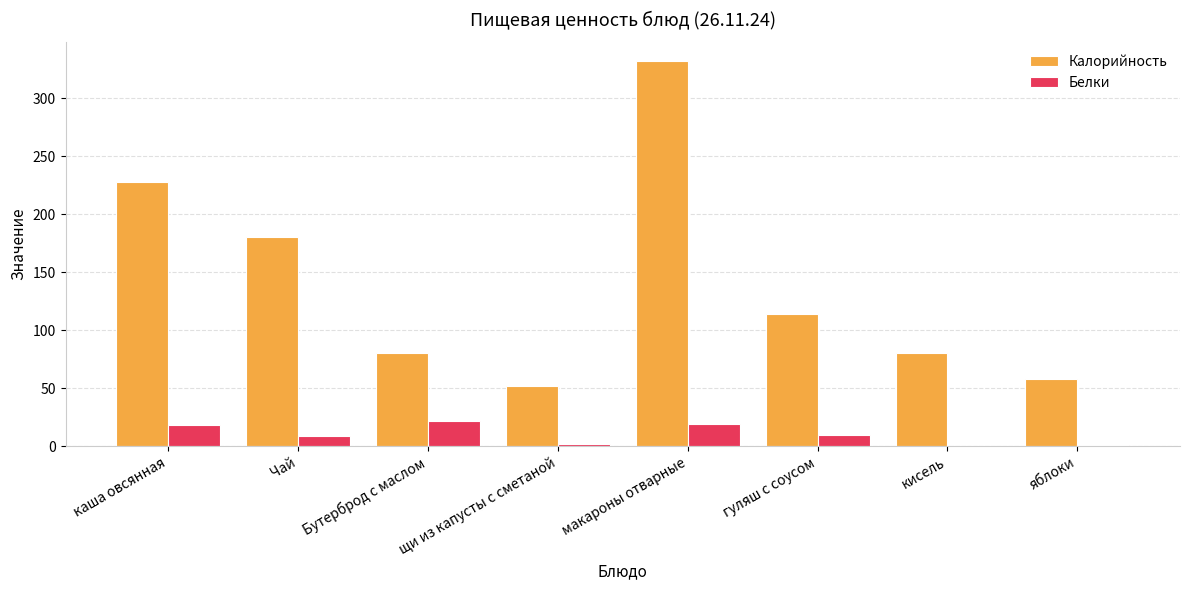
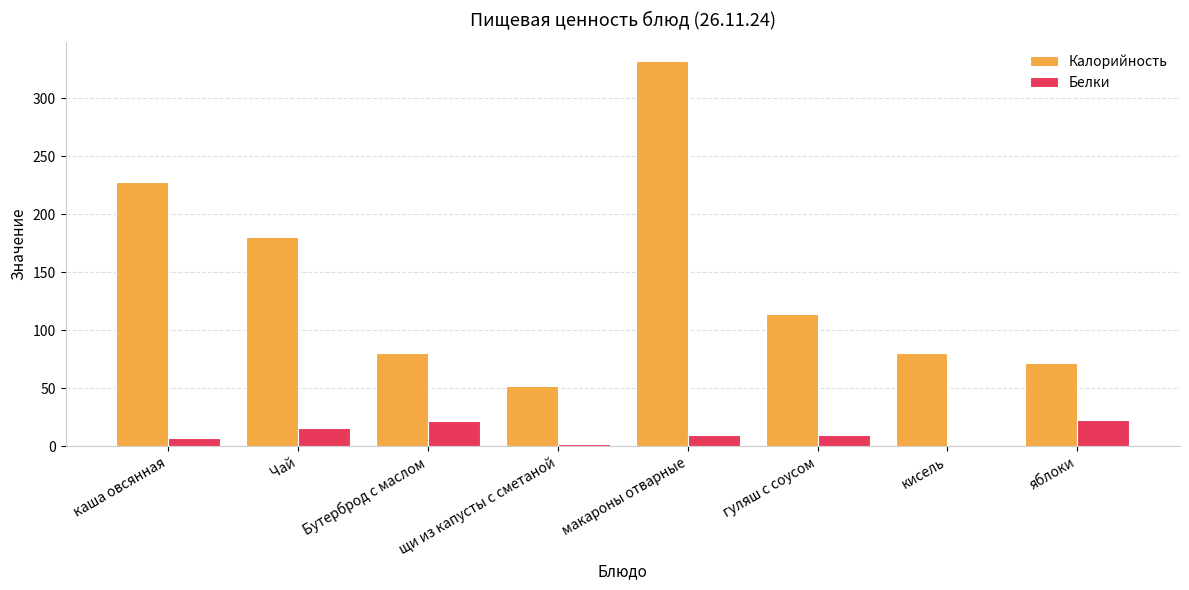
Белки, каша овсянная: 18 -> 7
Белки, Чай: 9 -> 16
Белки, макароны отварные: 19 -> 10
Калорийность, яблоки: 58 -> 72
Белки, яблоки: 1 -> 23
